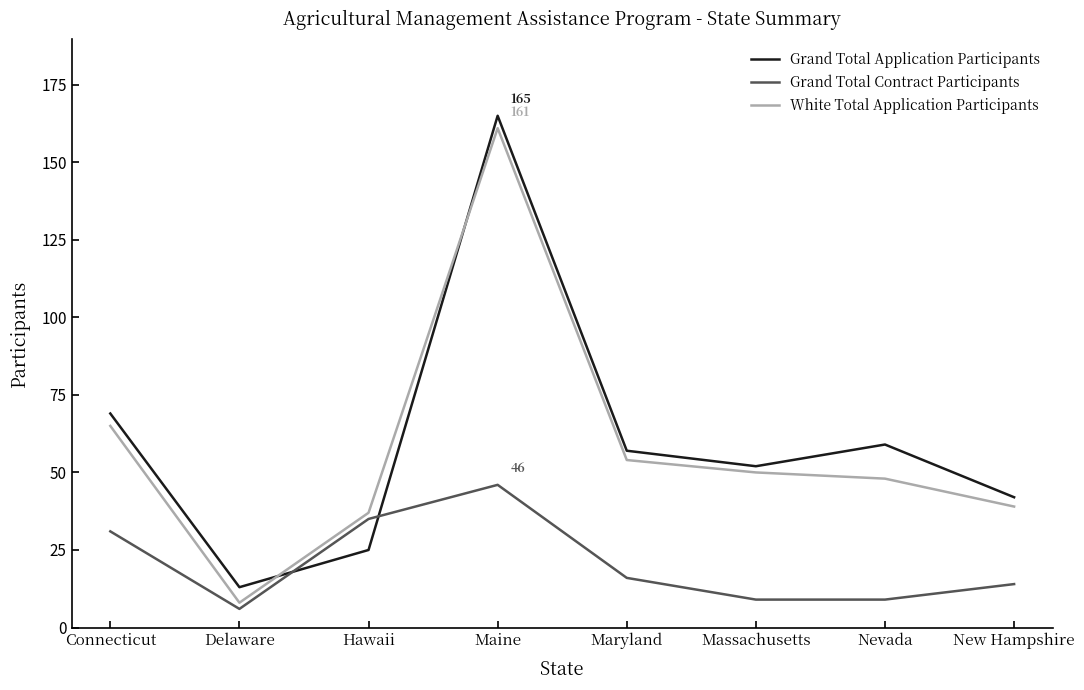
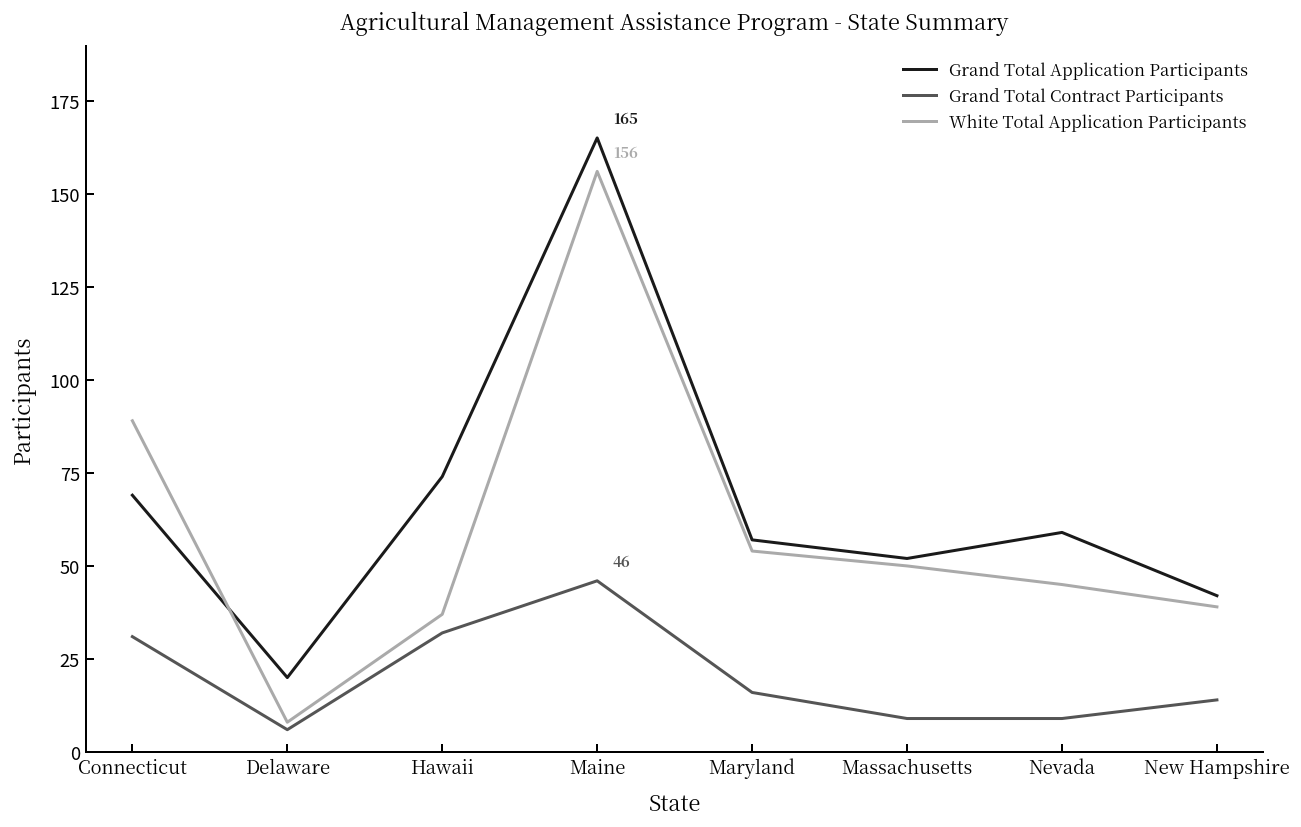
White Total Application Participants, Connecticut: 65 -> 89
Grand Total Application Participants, Delaware: 13 -> 20
Grand Total Application Participants, Hawaii: 25 -> 74
Grand Total Contract Participants, Hawaii: 35 -> 32
White Total Application Participants, Maine: 161 -> 156
White Total Application Participants, Nevada: 48 -> 45
